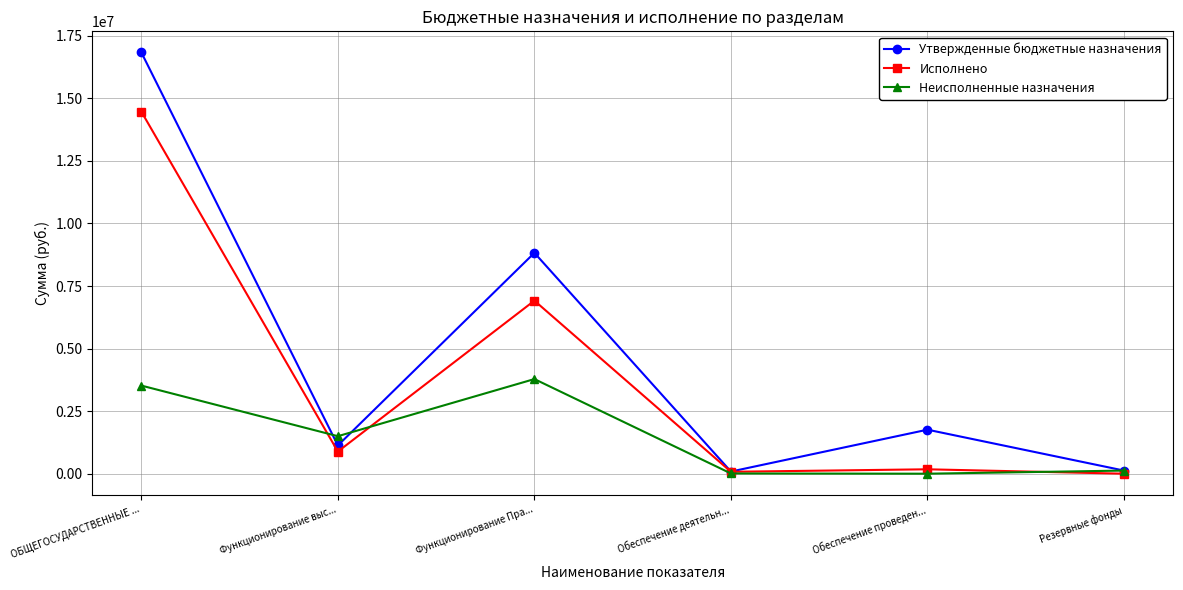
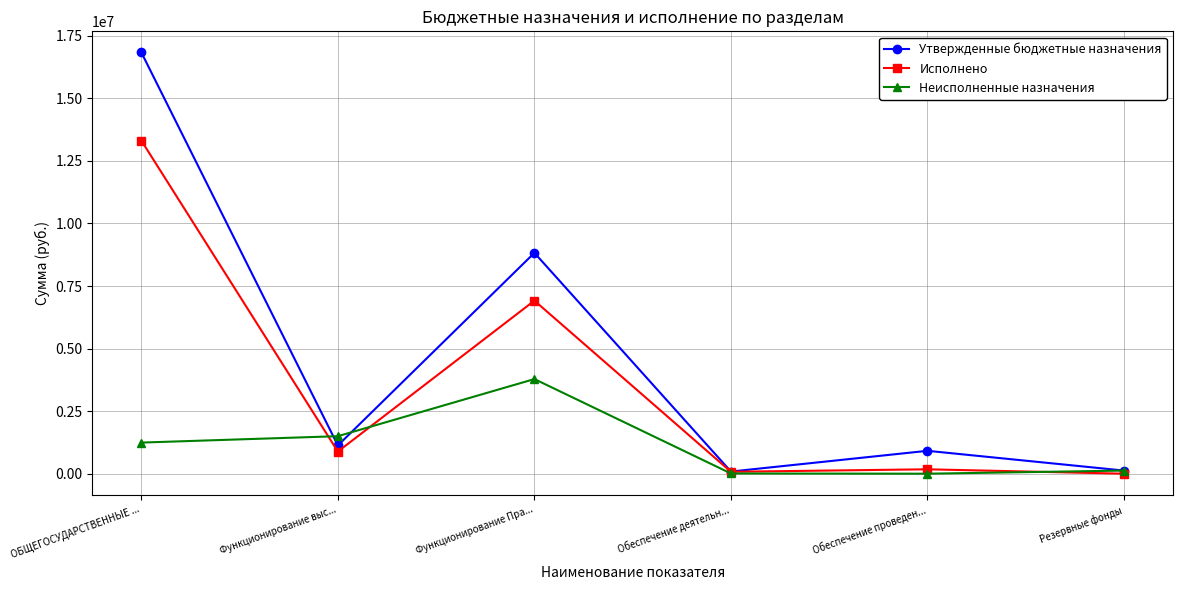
Исполнено, ОБЩЕГОСУДАРСТВЕННЫЕ ...: 14500000 -> 13300000
Неисполненные назначения, ОБЩЕГОСУДАРСТВЕННЫЕ ...: 3500000 -> 1200000
Утвержденные бюджетные назначения, Обеспечение проведен...: 1800000 -> 900000
